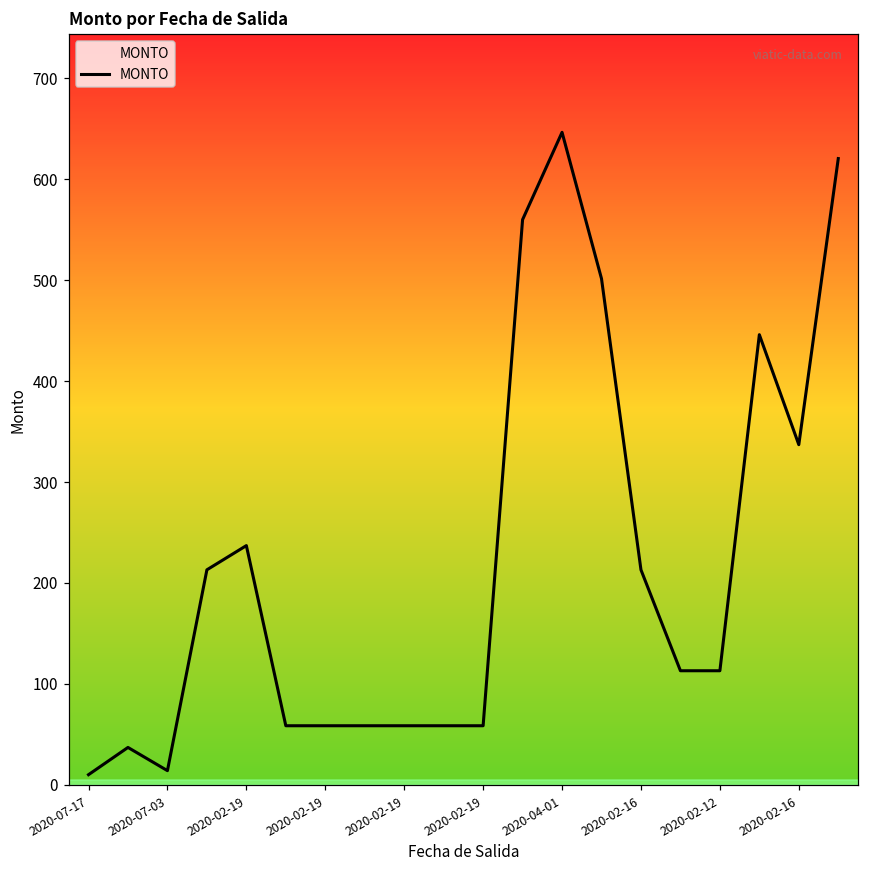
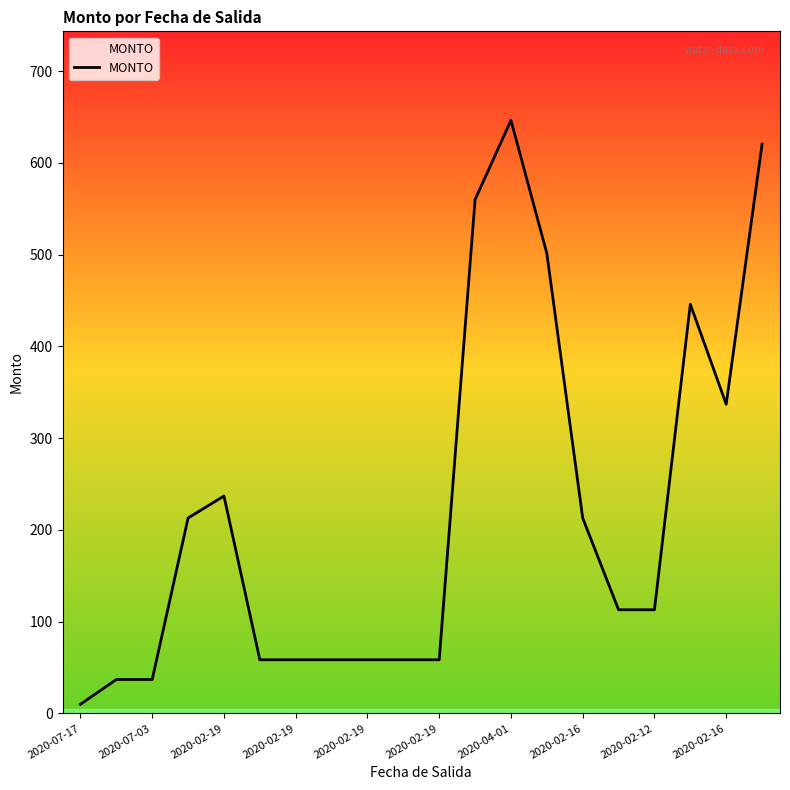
2020-07-03: 10 -> 40
